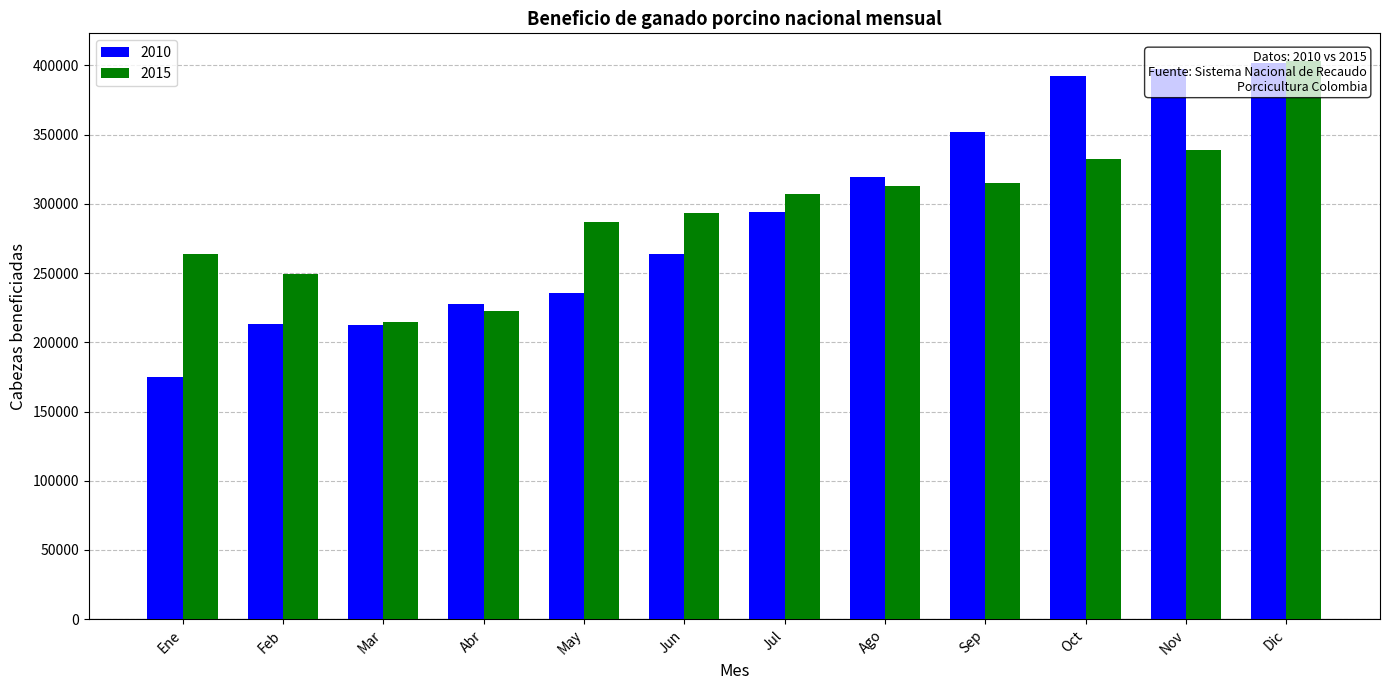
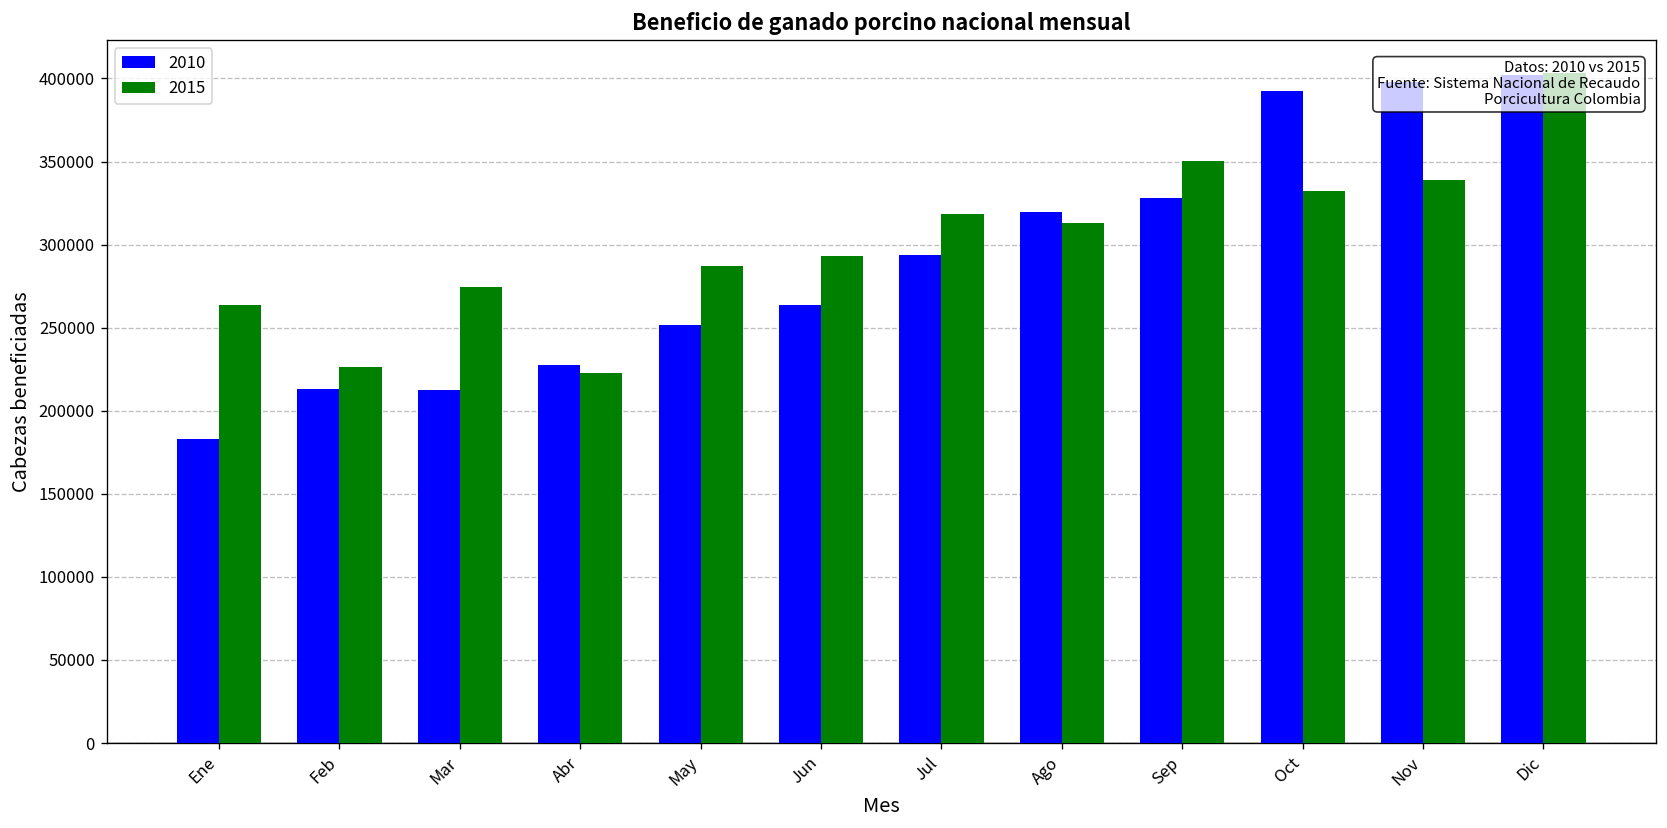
2010, Ene: 175000 -> 183000
2015, Feb: 249000 -> 226000
2015, Mar: 215000 -> 274000
2010, May: 236000 -> 251000
2015, Jul: 307000 -> 319000
2010, Sep: 352000 -> 328000
2015, Sep: 315000 -> 350000
